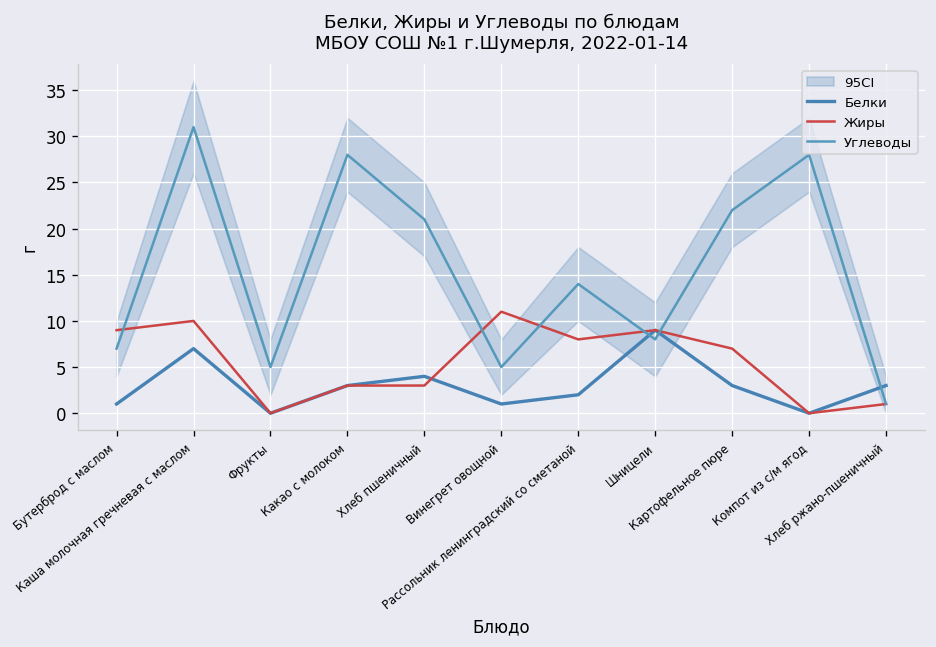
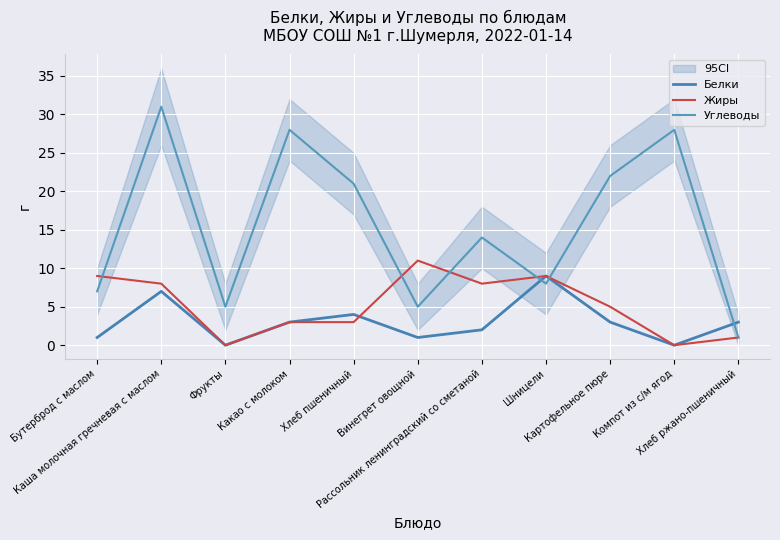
Жиры, Каша молочная гречневая с маслом: 10 -> 8
Жиры, Картофельное пюре: 7 -> 5
